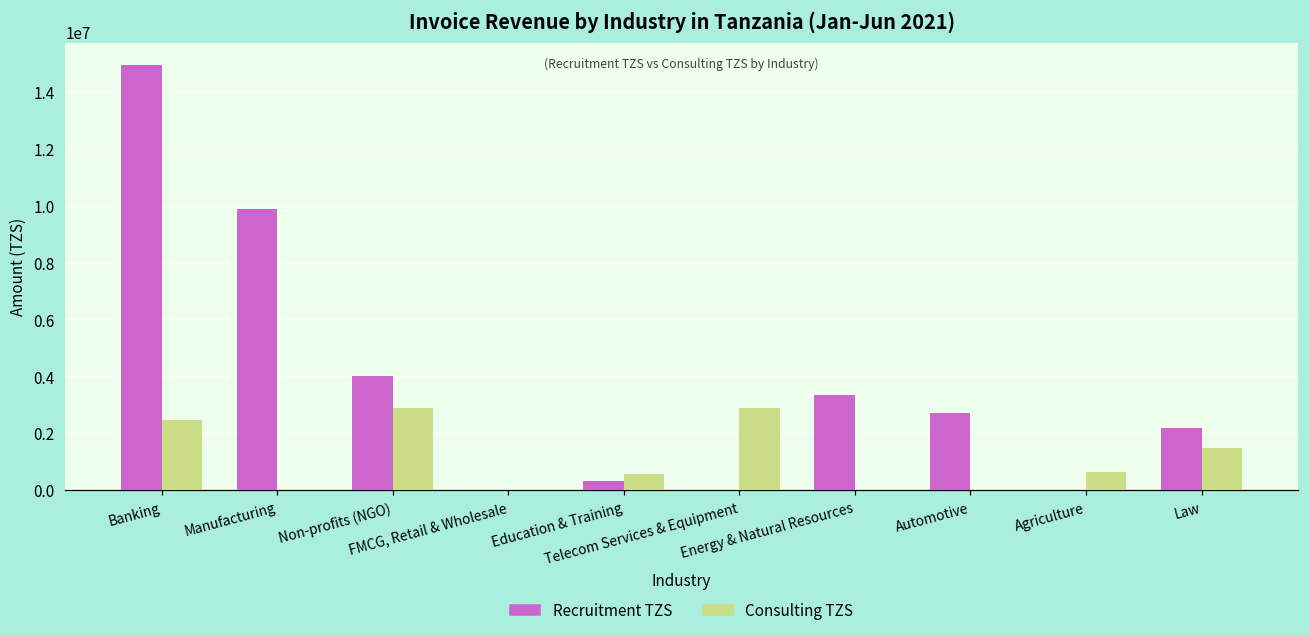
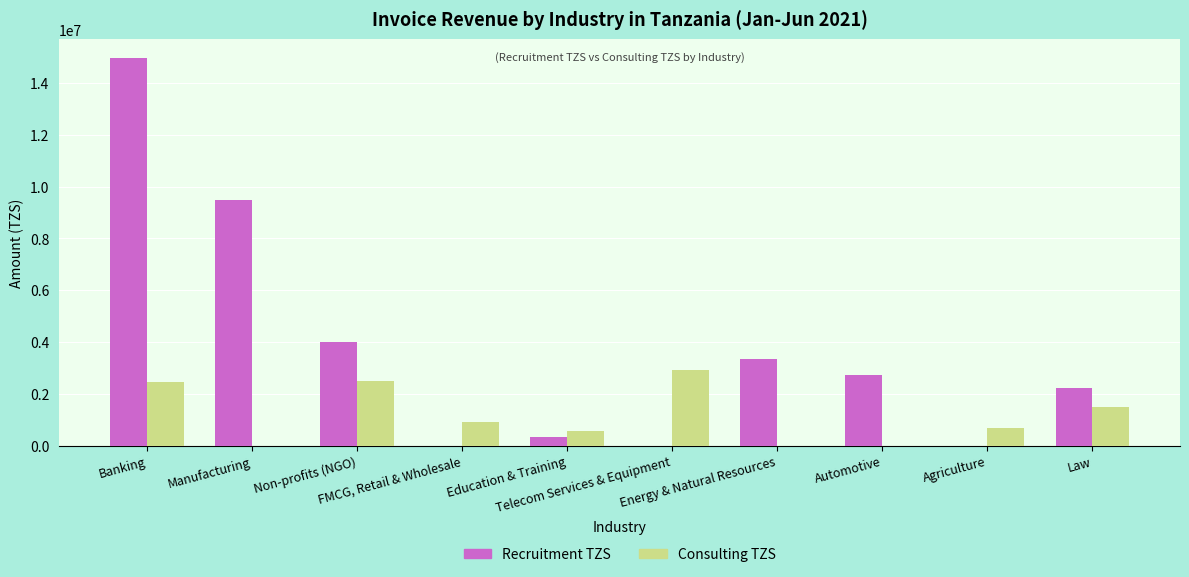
Recruitment TZS, Manufacturing: 9900000 -> 9500000
Consulting TZS, Non-profits (NGO): 2900000 -> 2500000
Consulting TZS, FMCG, Retail & Wholesale: 0 -> 900000
